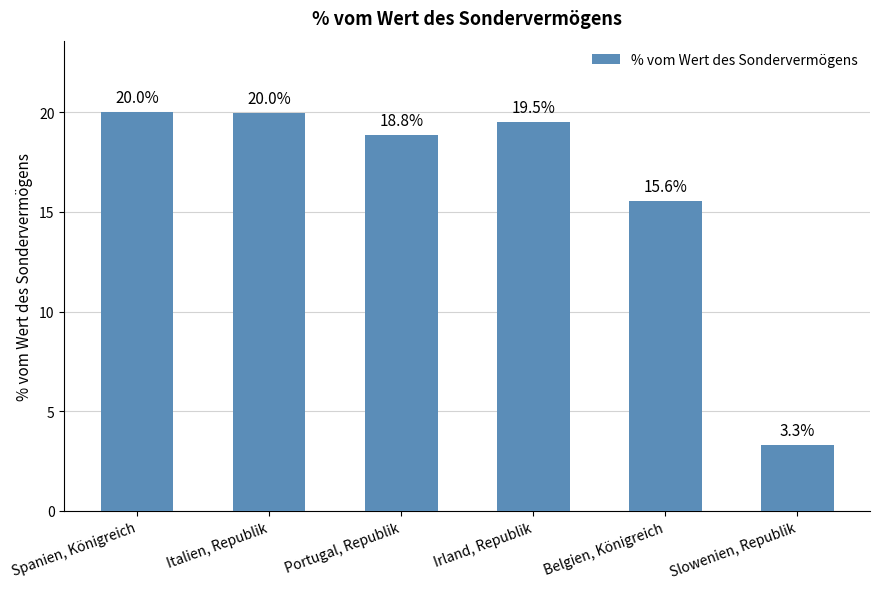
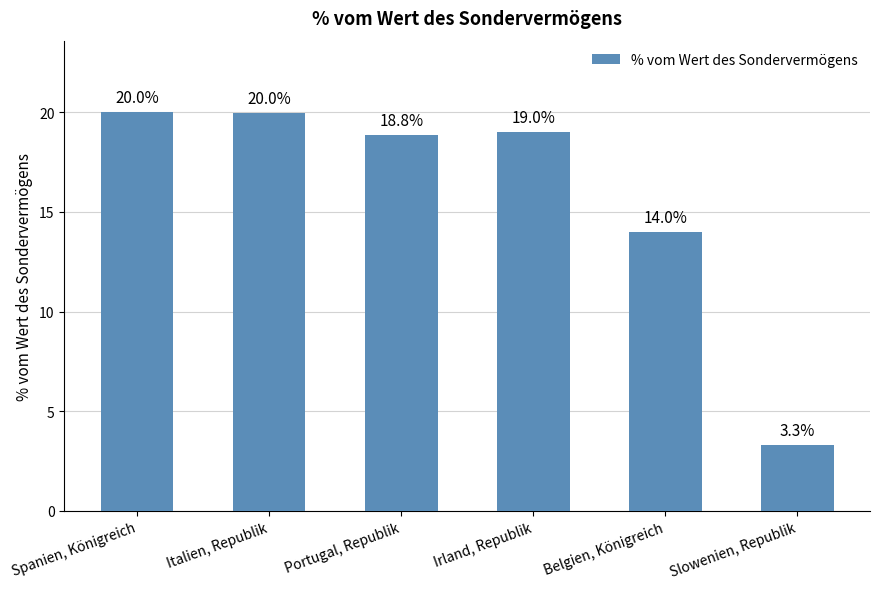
Irland, Republik: 19.5% -> 19.0%
Belgien, Königreich: 15.6% -> 14.0%
